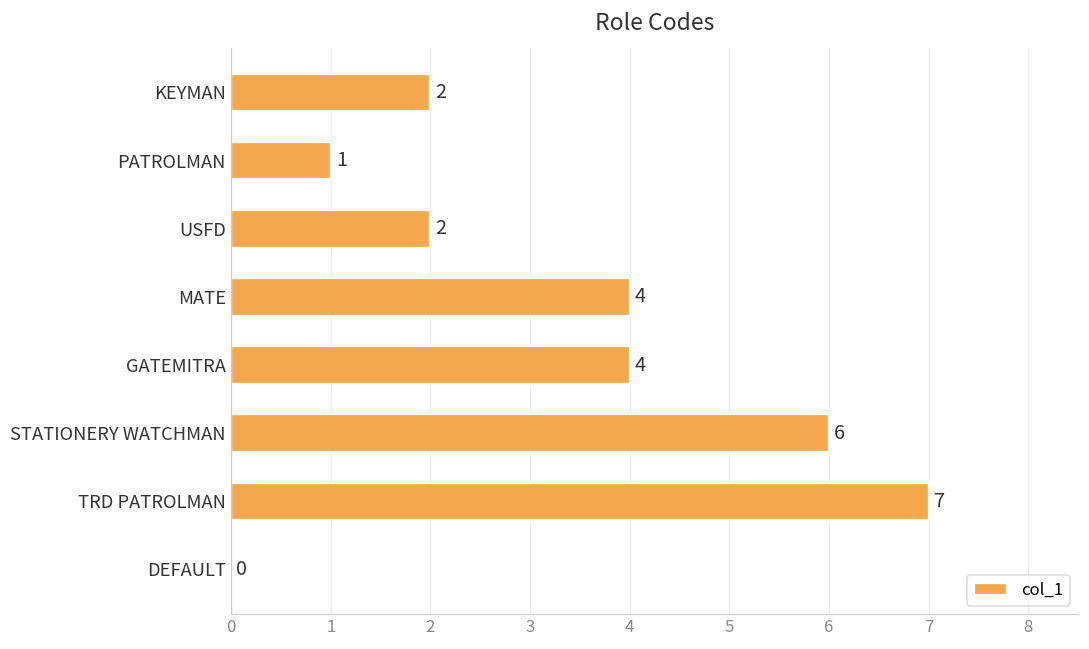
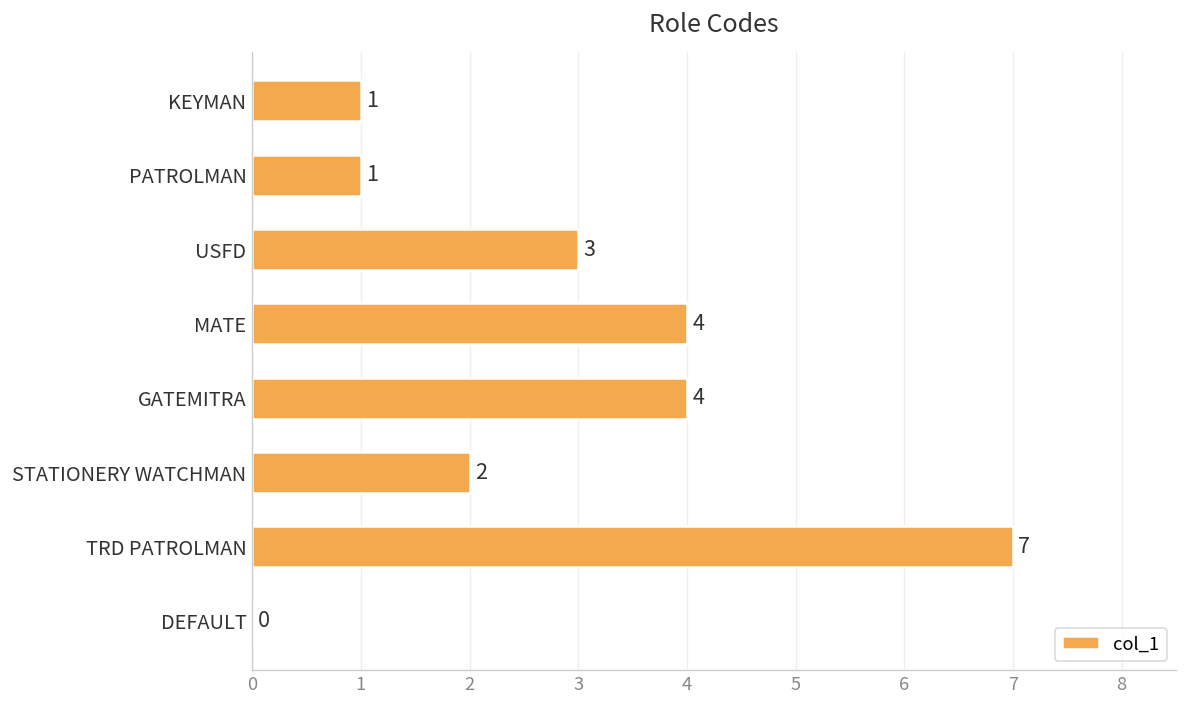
KEYMAN: 2 -> 1
USFD: 2 -> 3
STATIONERY WATCHMAN: 6 -> 2
